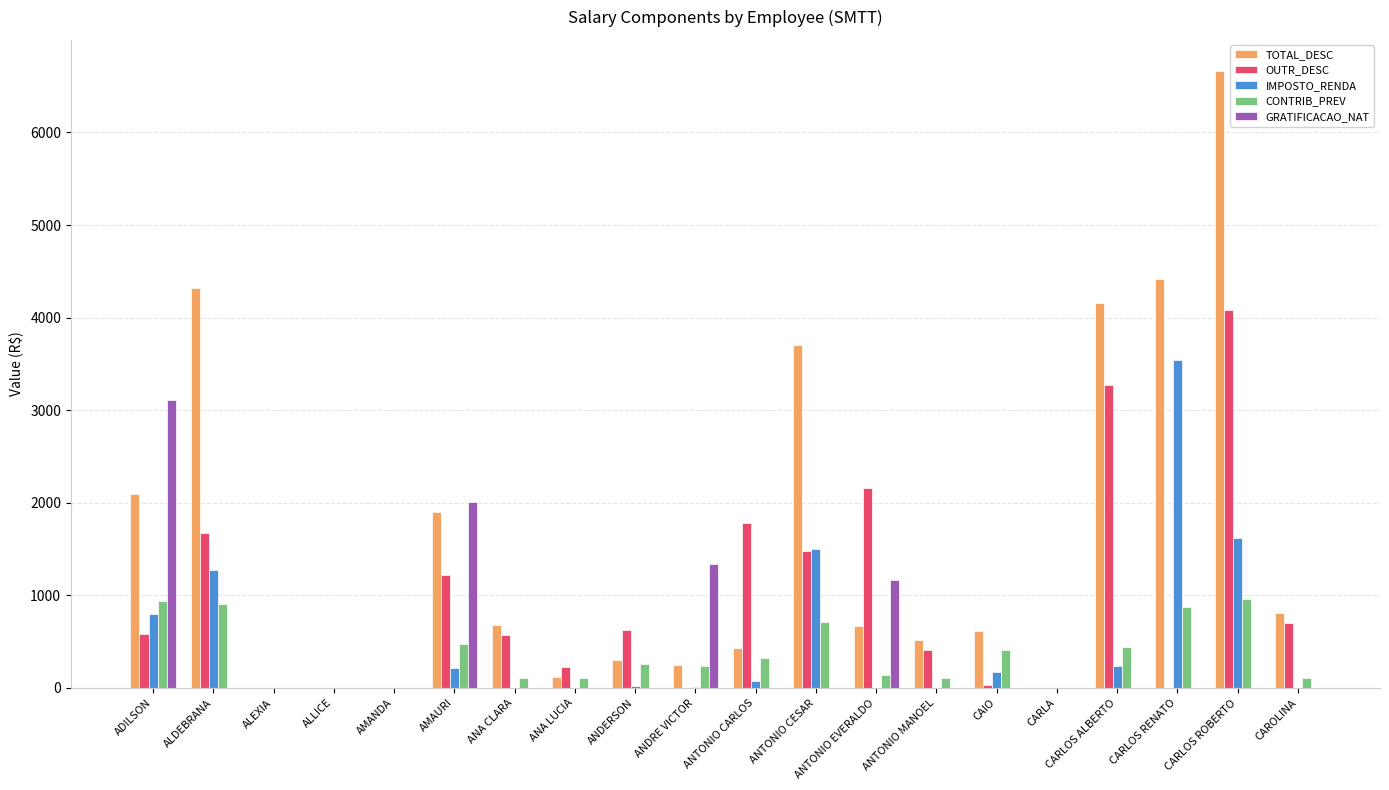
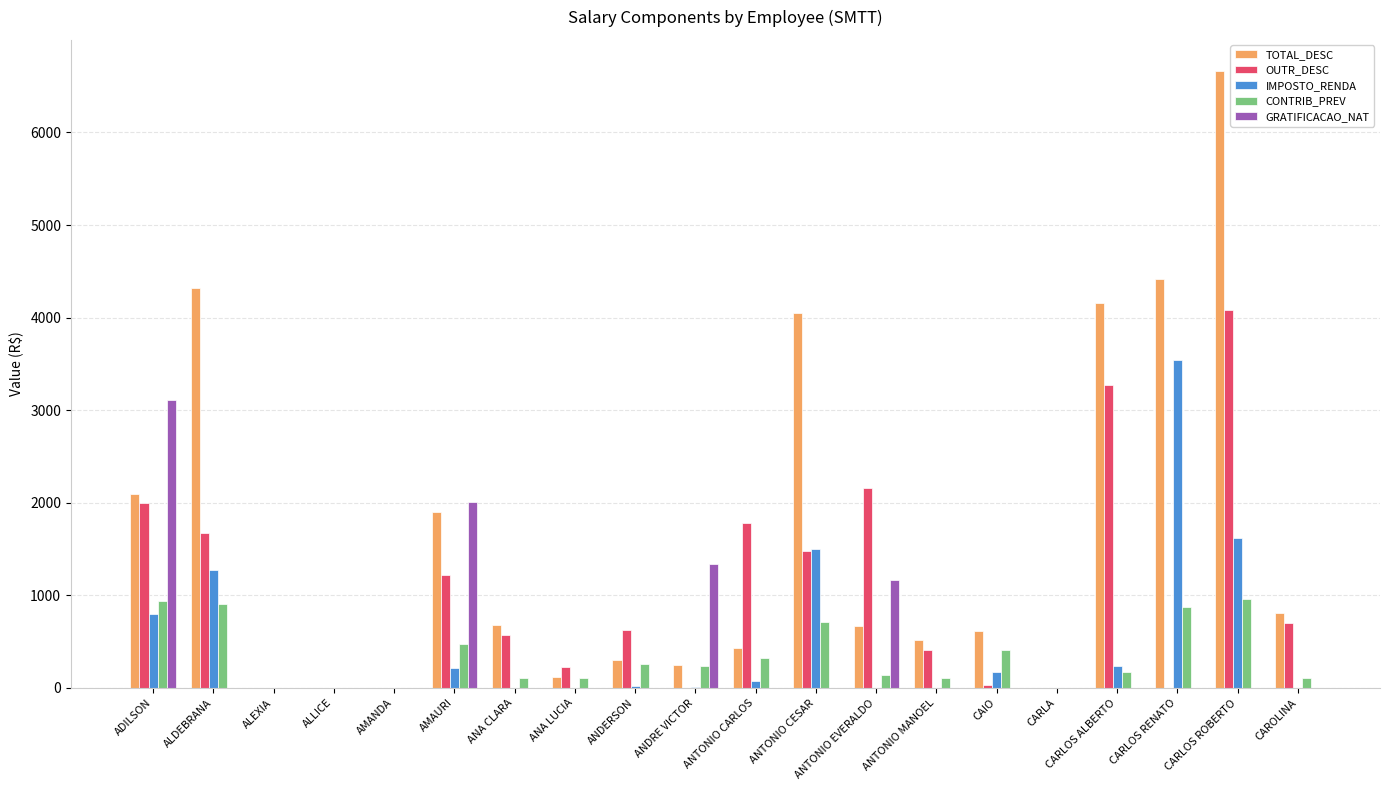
OUTR_DESC, ADILSON: 600 -> 2000
TOTAL_DESC, ANTONIO CESAR: 3700 -> 4100
CONTRIB_PREV, CARLOS ALBERTO: 400 -> 200
